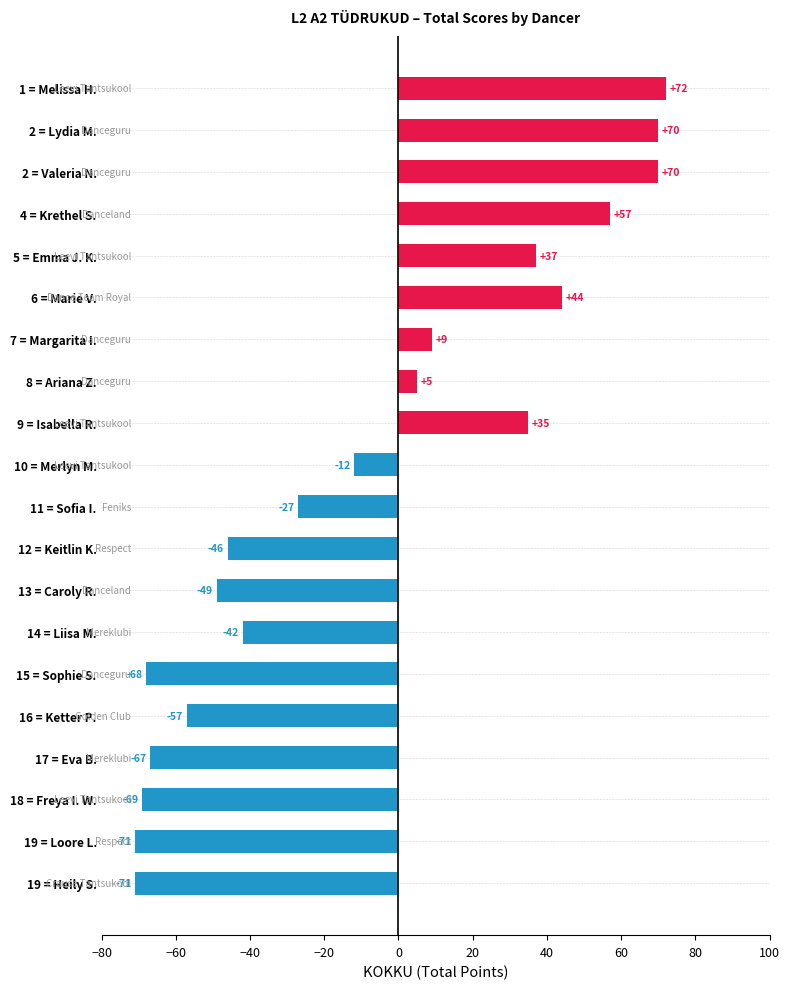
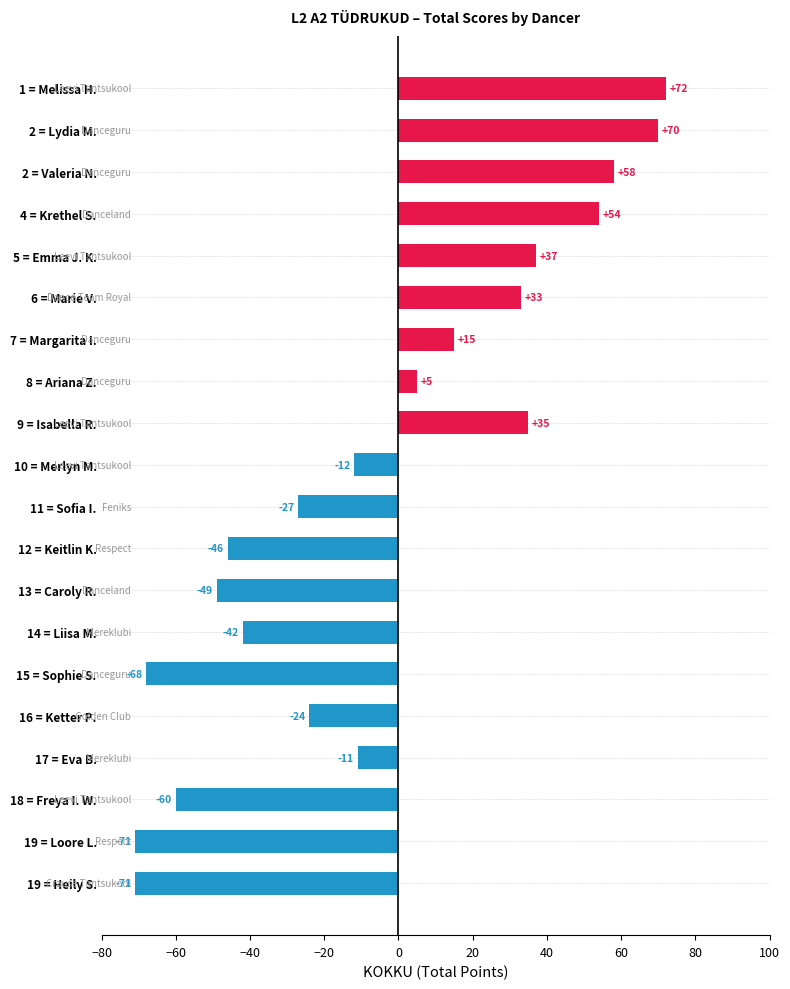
2 = Valeria N.: +70 -> +58
4 = Krethel S.: +57 -> +54
6 = Marie V.: +44 -> +33
7 = Margarita I.: +9 -> +15
16 = Ketter P.: -57 -> -24
17 = Eva B.: -67 -> -11
18 = Freya I. W.: -69 -> -60
